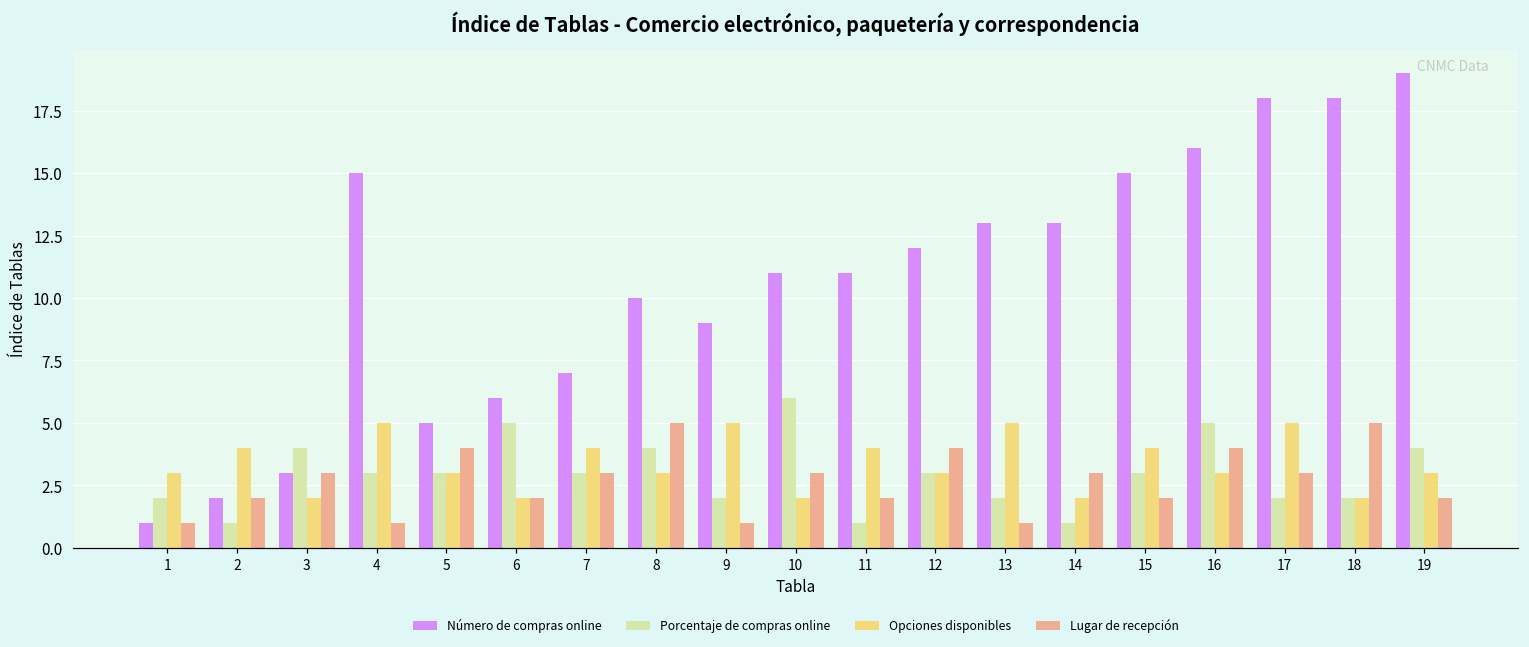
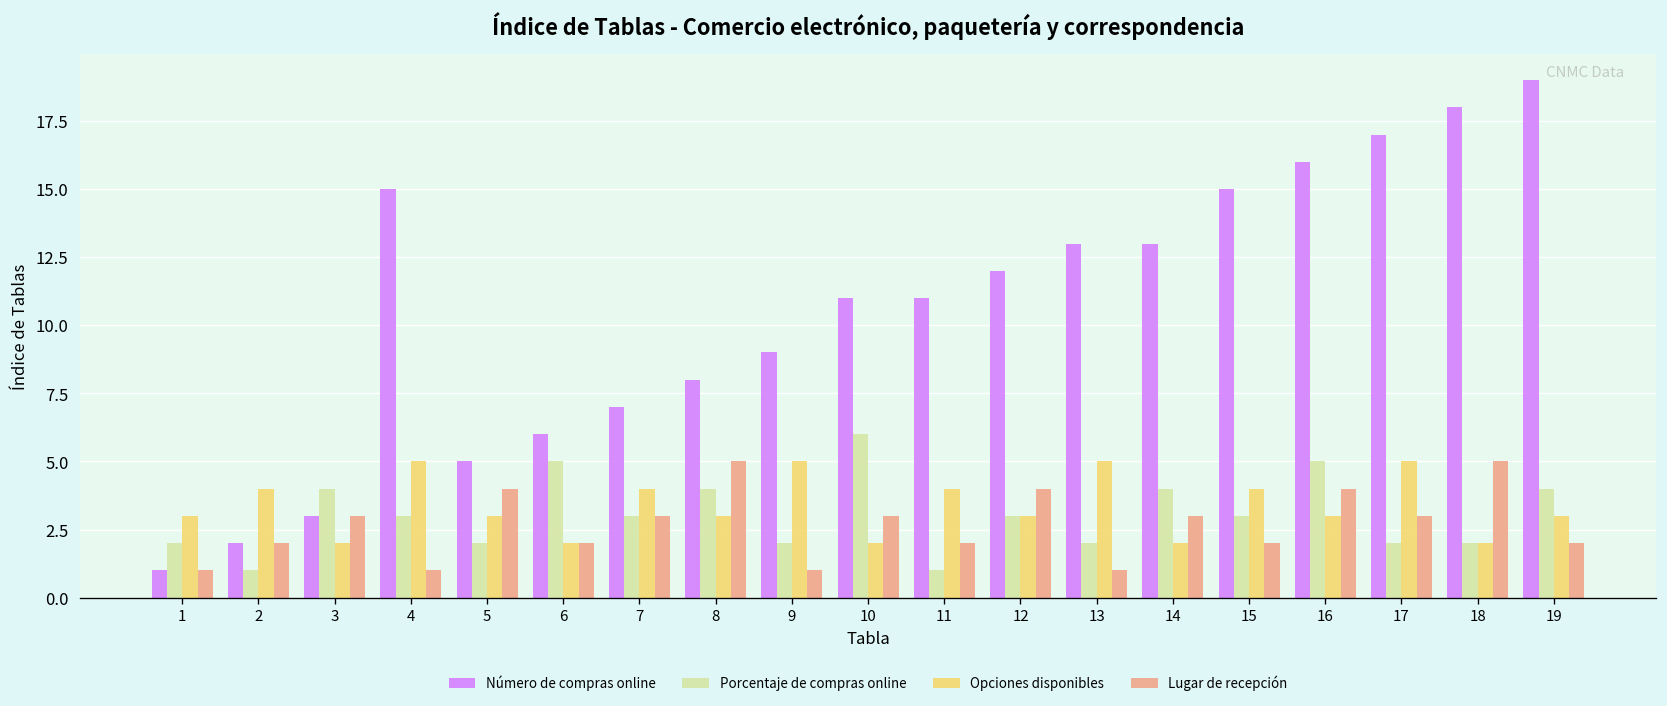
Porcentaje de compras online, 5: 3 -> 2
Número de compras online, 8: 10 -> 8
Porcentaje de compras online, 14: 1 -> 4
Número de compras online, 17: 18 -> 17
